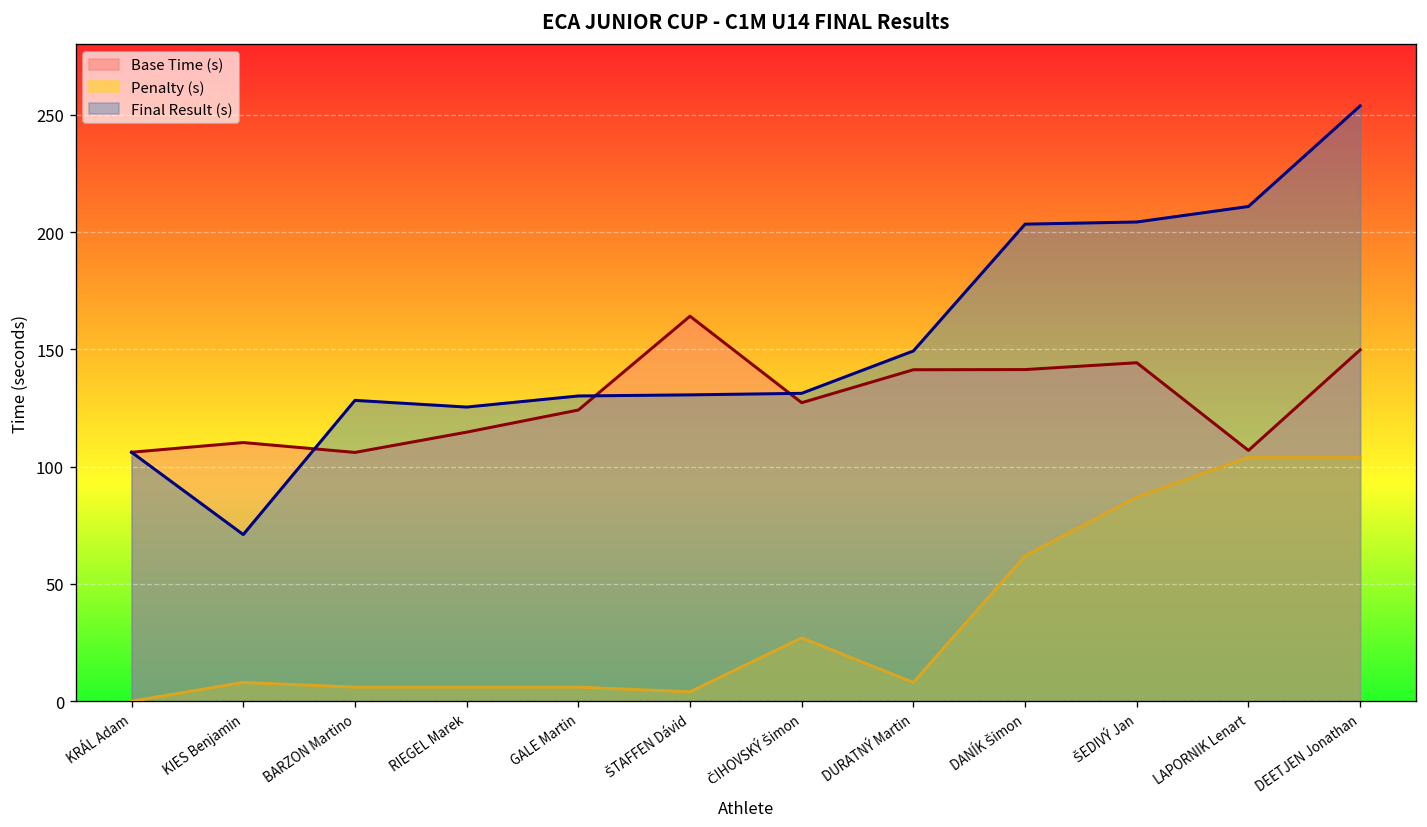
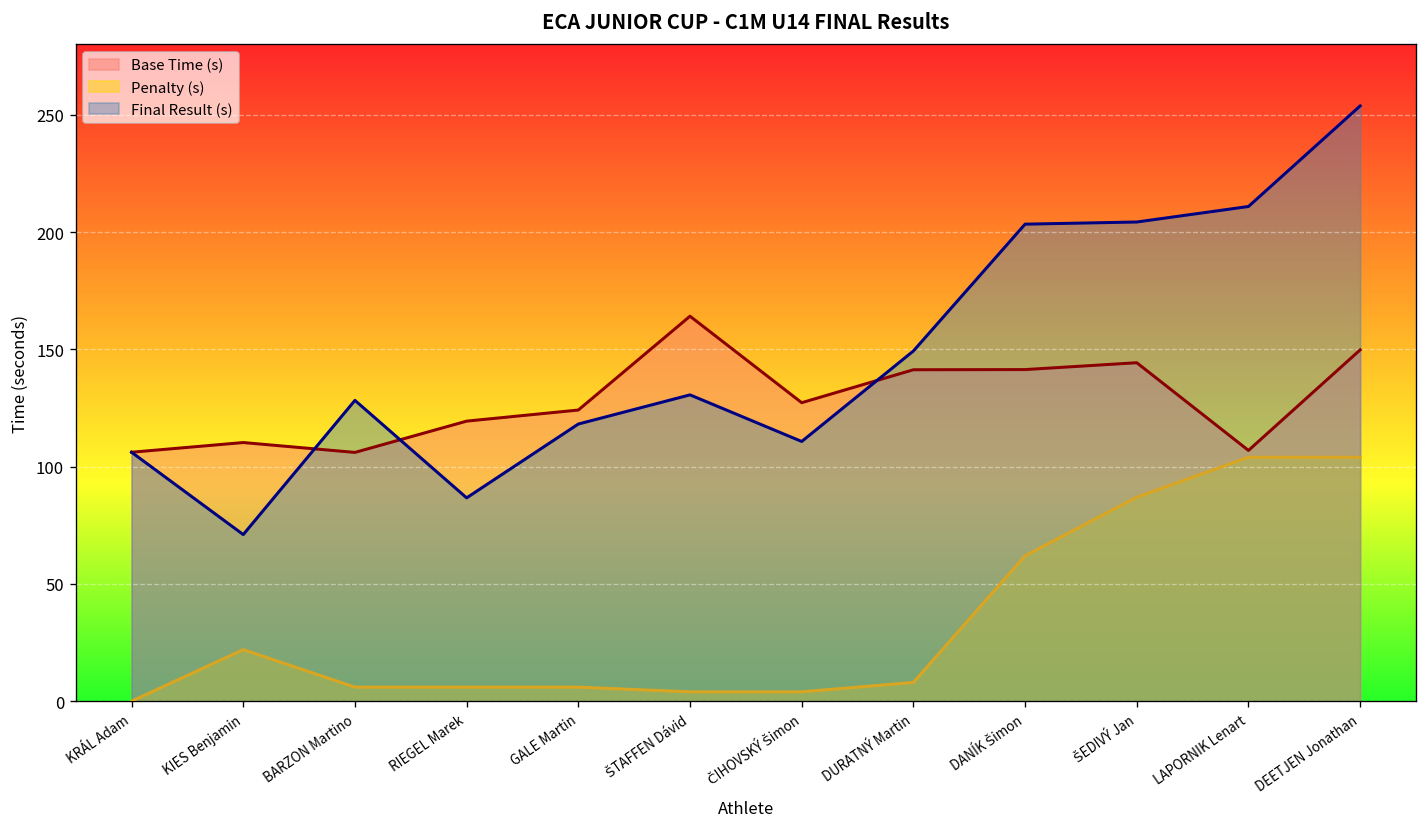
Penalty (s), KIES Benjamin: 8 -> 22
Base Time (s), RIEGEL Marek: 115 -> 119
Final Result (s), RIEGEL Marek: 125 -> 87
Final Result (s), GALE Martin: 130 -> 118
Penalty (s), ČIHOVSKÝ Šimon: 27 -> 4
Final Result (s), ČIHOVSKÝ Šimon: 131 -> 111
